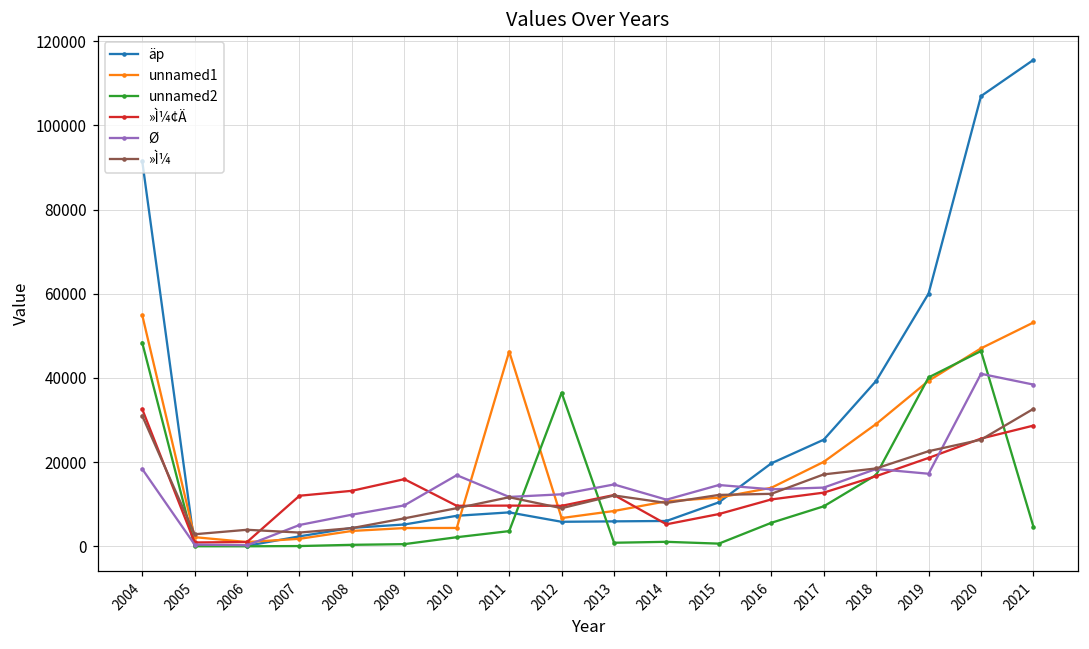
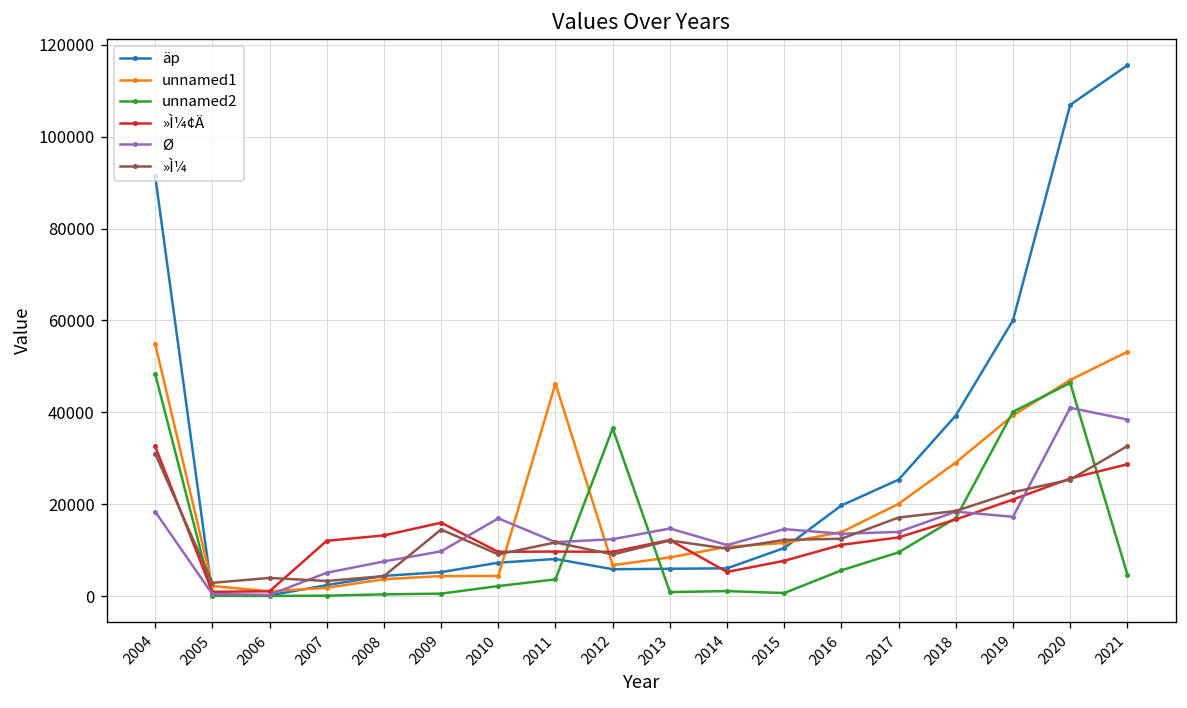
»Ì¼, 2009: 7000 -> 14000
